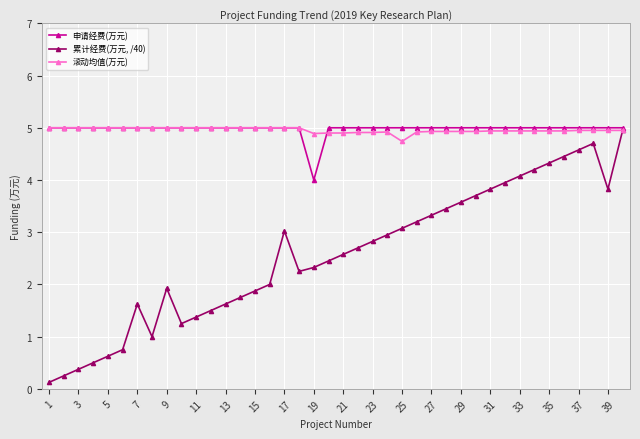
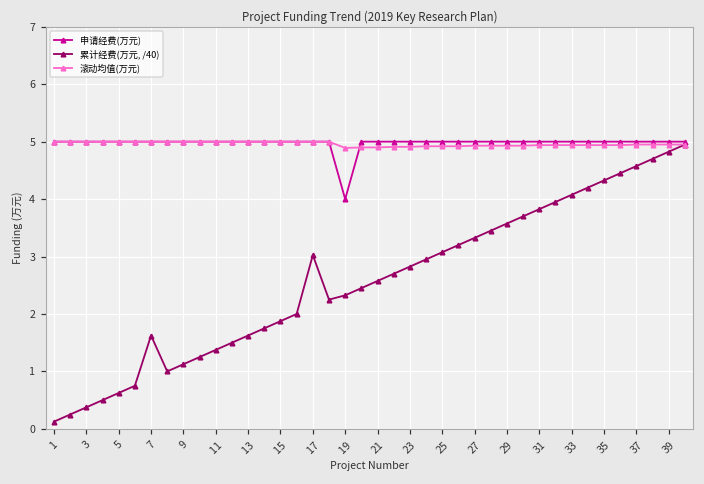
累计经费(万元, /40), 9: 1.9 -> 1.1
滚动均值(万元), 25: 4.7 -> 4.9
累计经费(万元, /40), 39: 3.8 -> 4.8
